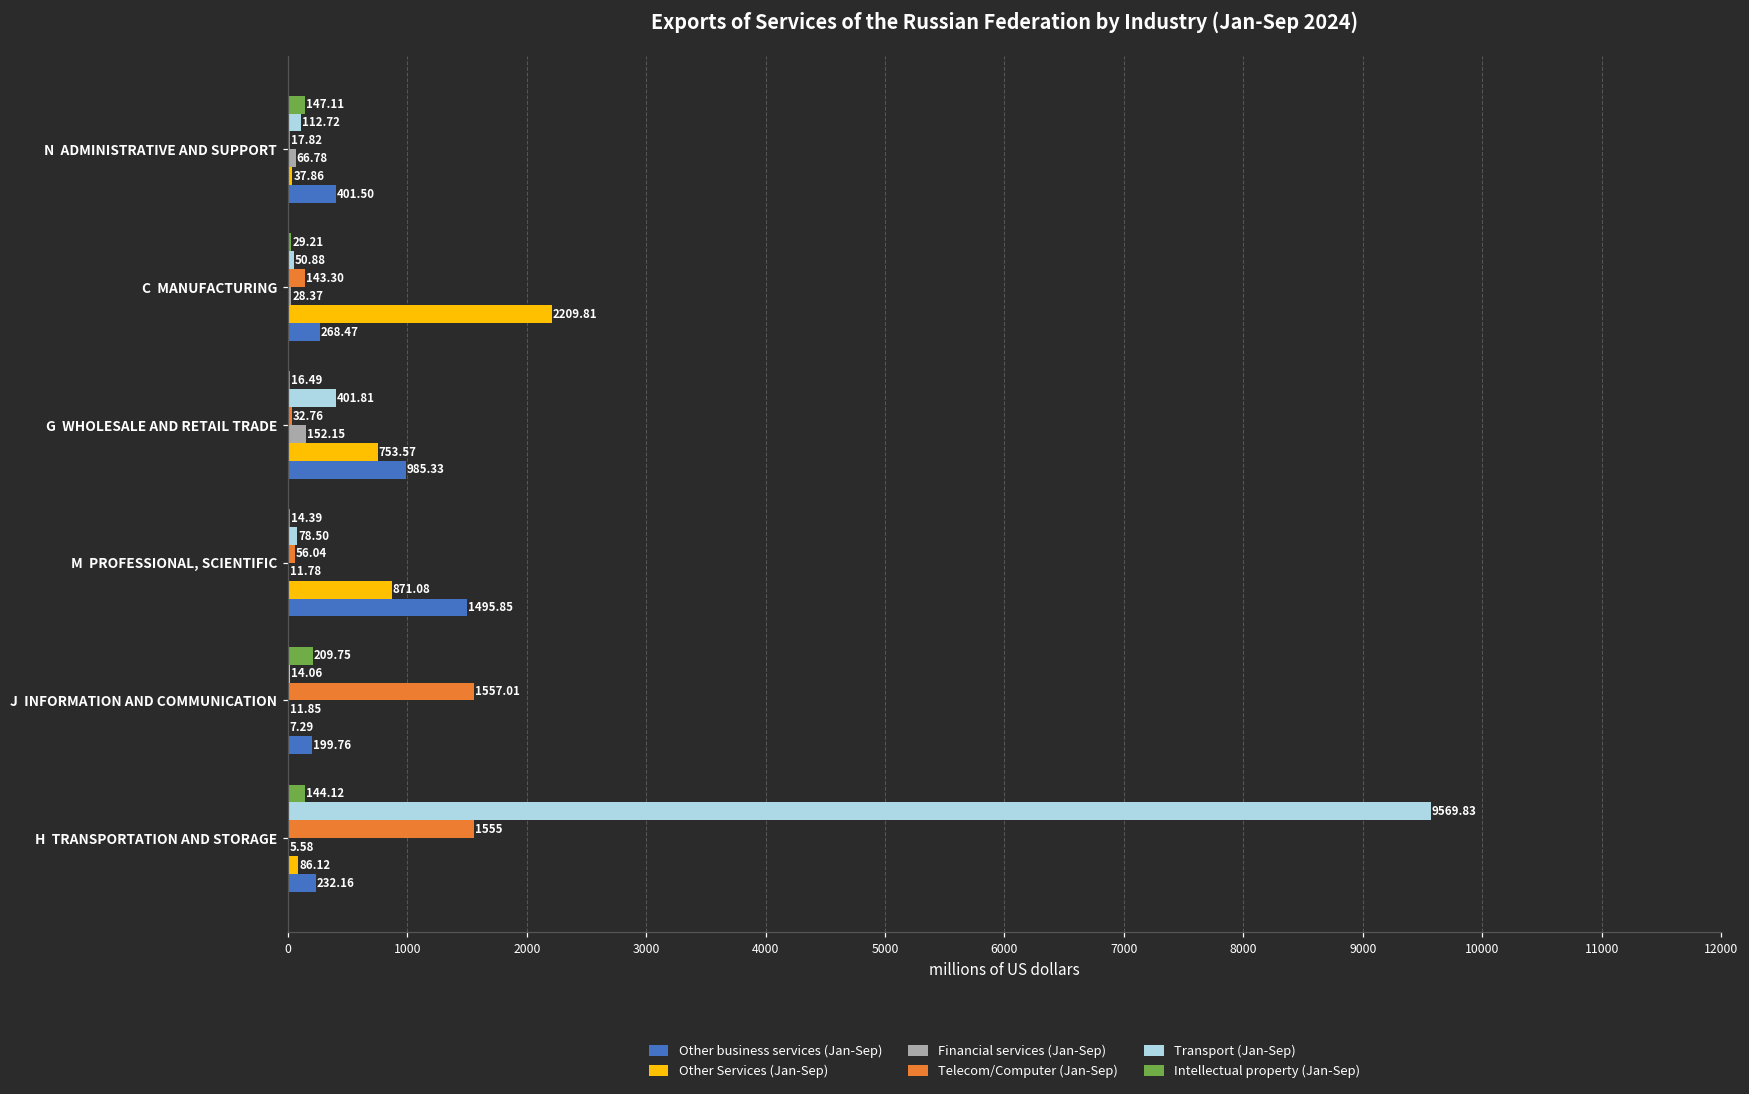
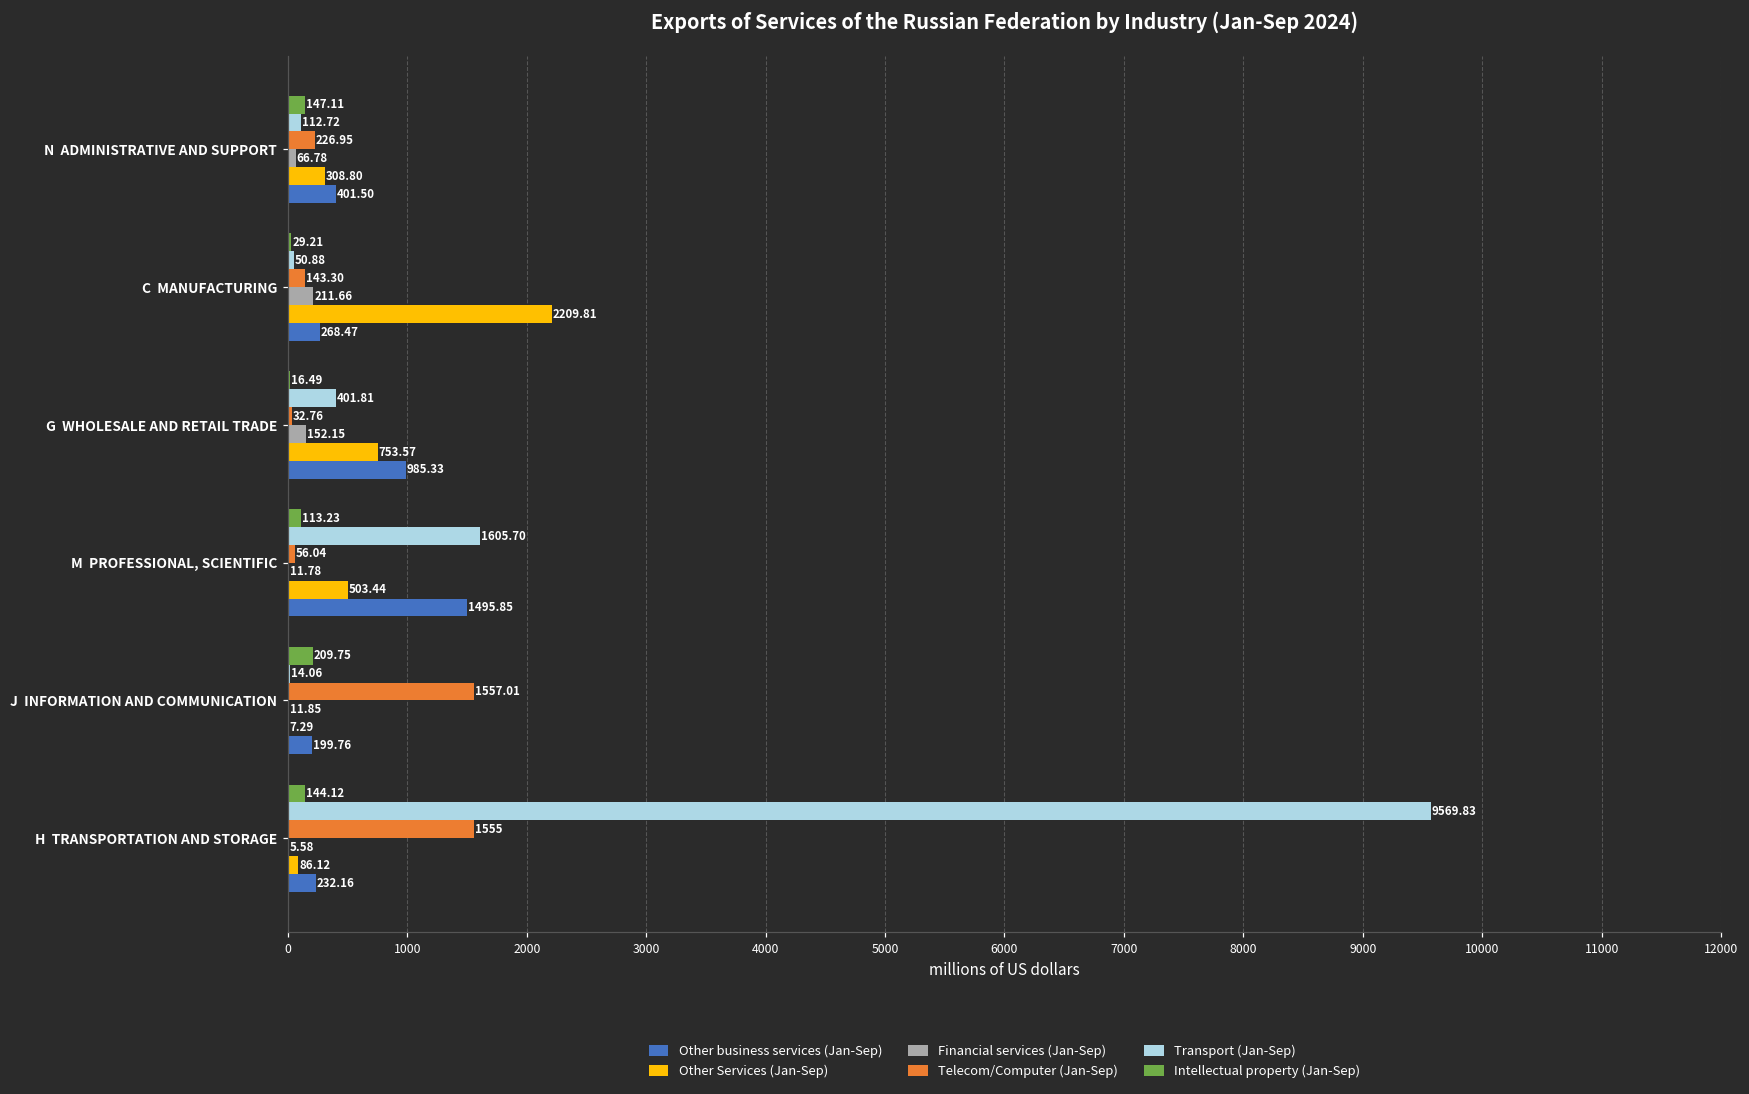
Telecom/Computer (Jan-Sep), N ADMINISTRATIVE AND SUPPORT: 17.82 -> 226.95
Other Services (Jan-Sep), N ADMINISTRATIVE AND SUPPORT: 37.86 -> 308.80
Financial services (Jan-Sep), C MANUFACTURING: 28.37 -> 211.66
Intellectual property (Jan-Sep), M PROFESSIONAL, SCIENTIFIC: 14.39 -> 113.23
Transport (Jan-Sep), M PROFESSIONAL, SCIENTIFIC: 78.50 -> 1605.70
Other Services (Jan-Sep), M PROFESSIONAL, SCIENTIFIC: 871.08 -> 503.44
